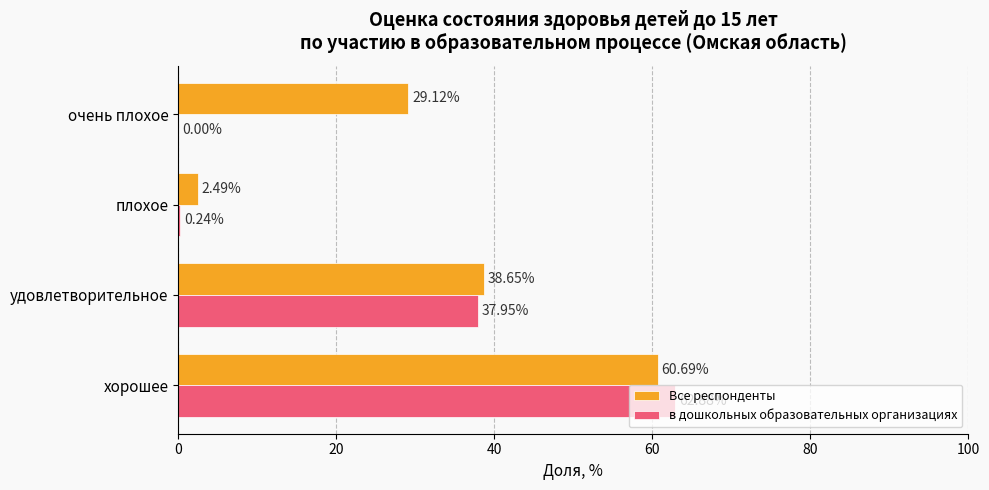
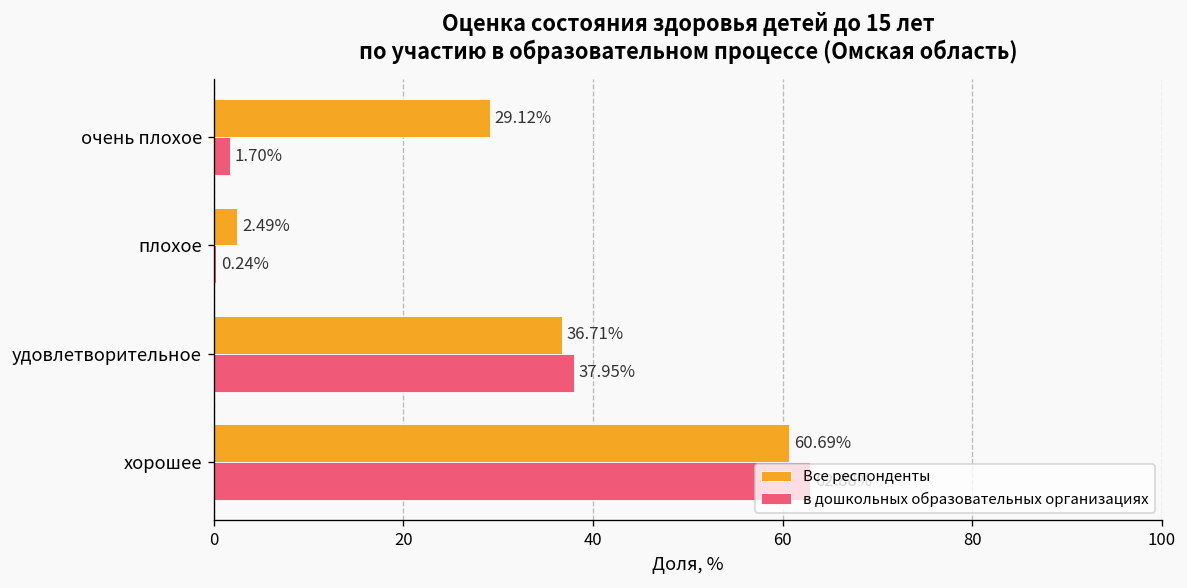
в дошкольных образовательных организациях, очень плохое: 0.00% -> 1.70%
Все респонденты, удовлетворительное: 38.65% -> 36.71%
